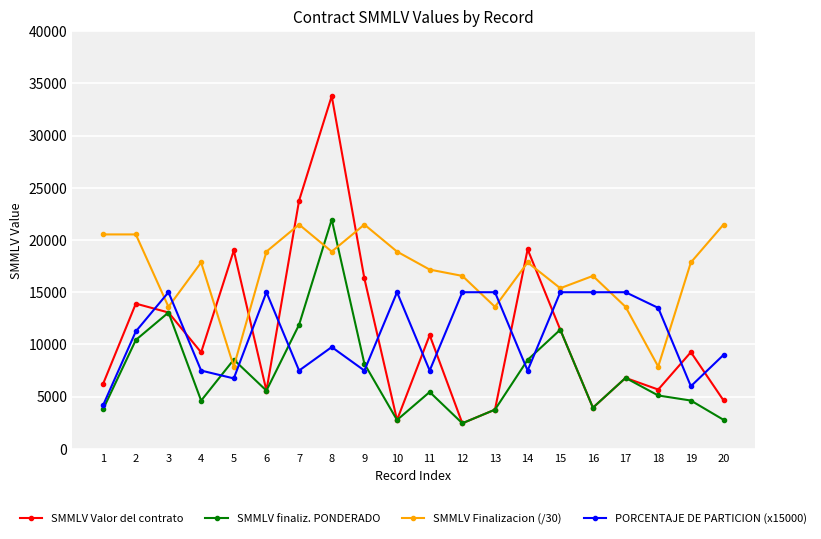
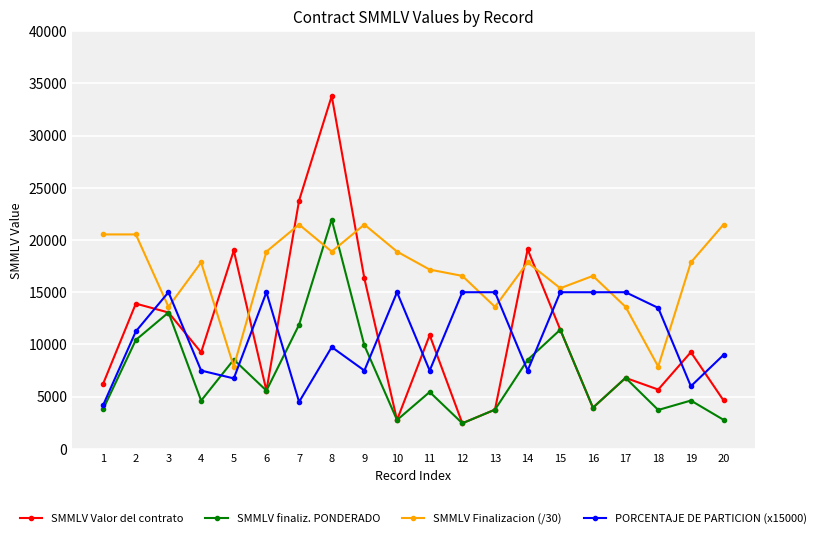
PORCENTAJE DE PARTICION (x15000), 7: 7500 -> 4500
SMMLV finaliz. PONDERADO, 9: 8200 -> 9900
SMMLV finaliz. PONDERADO, 18: 5100 -> 3700
